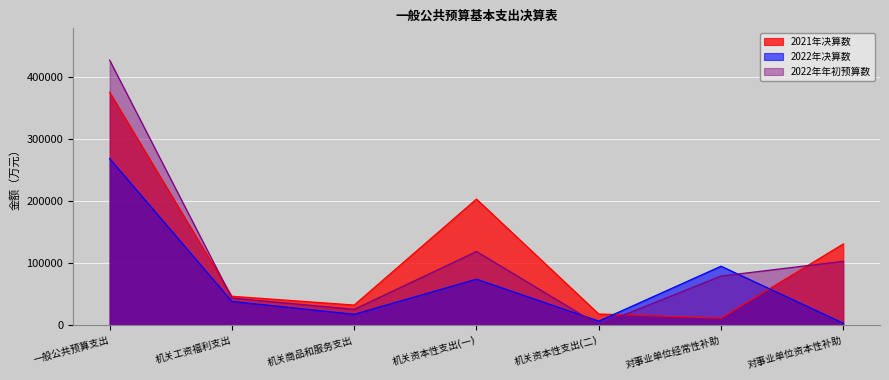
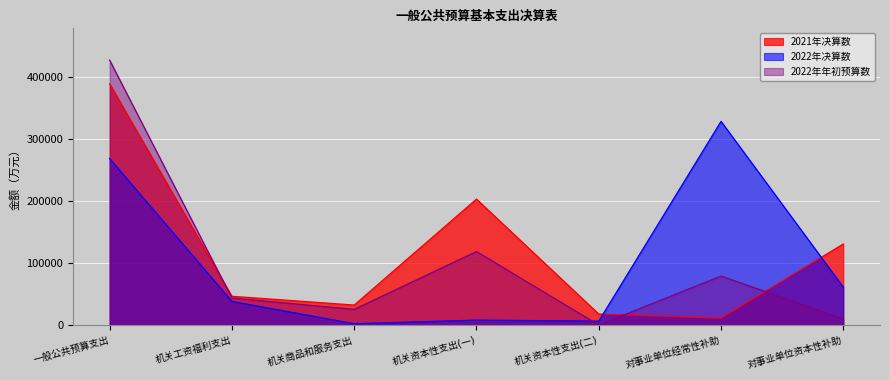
2021年决算数, 一般公共预算支出: 380000 -> 390000
2022年决算数, 机关商品和服务支出: 20000 -> 0
2022年决算数, 机关资本性支出(一): 70000 -> 10000
2022年决算数, 对事业单位经常性补助: 100000 -> 330000
2022年决算数, 对事业单位资本性补助: 0 -> 60000
2022年年初预算数, 对事业单位资本性补助: 100000 -> 10000
